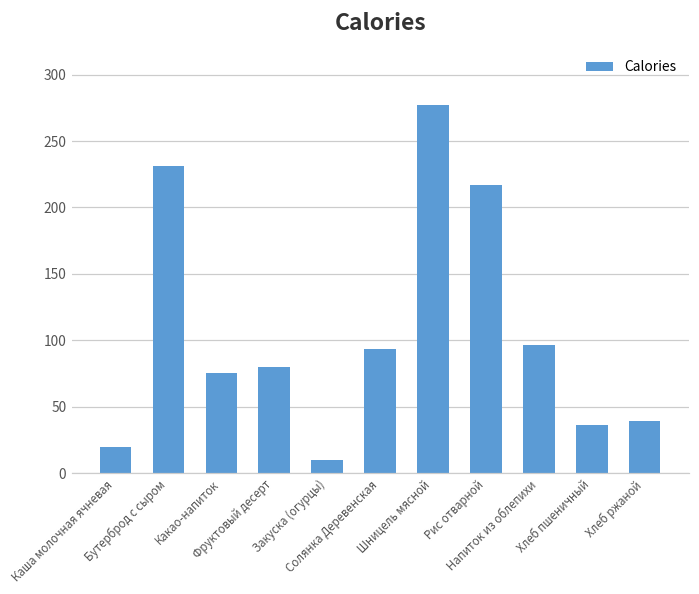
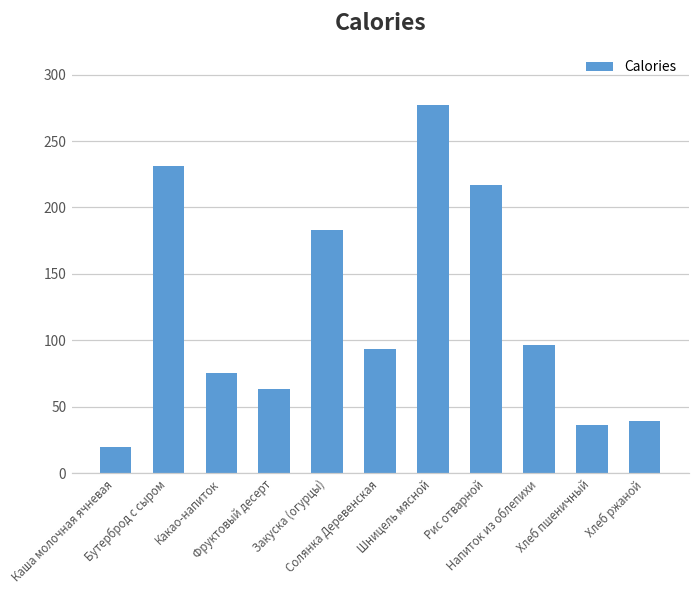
Фруктовый десерт: 80 -> 63
Закуска (огурцы): 10 -> 183
